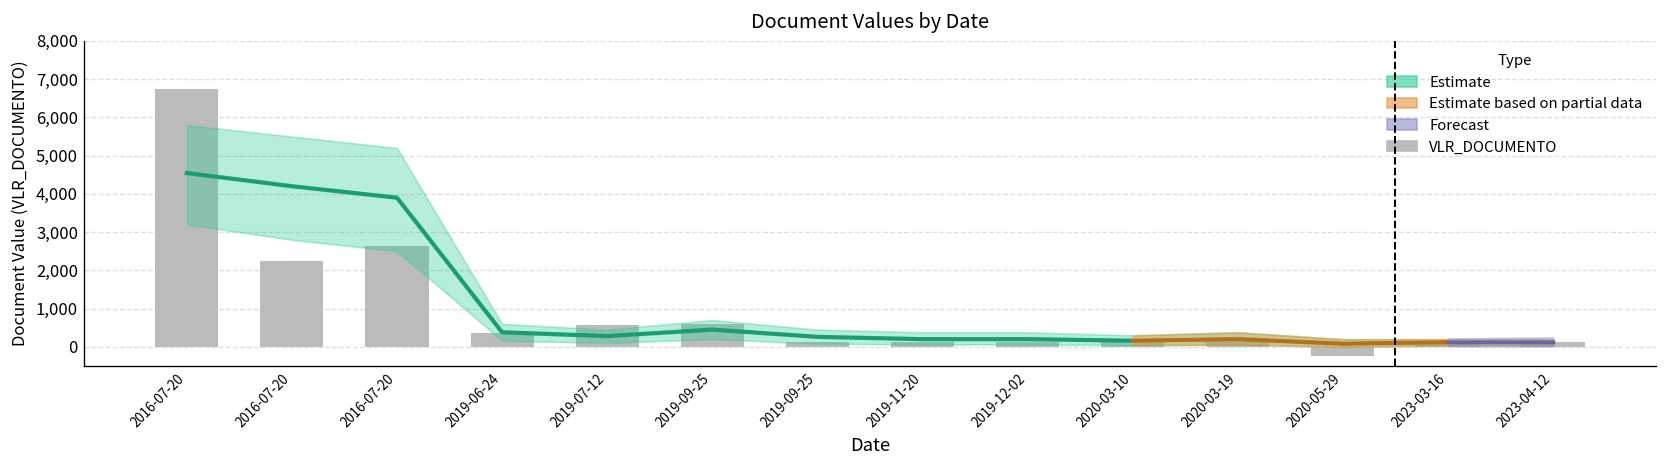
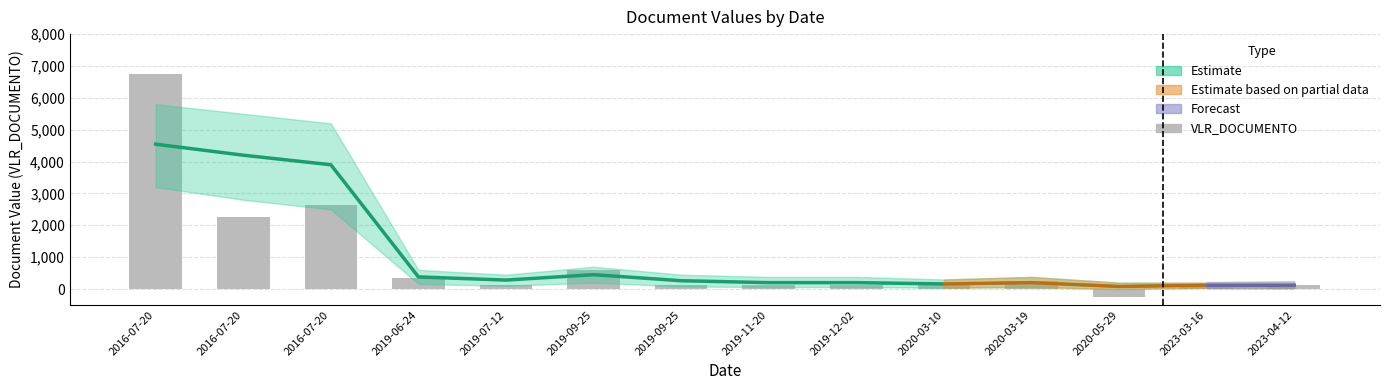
VLR_DOCUMENTO, 2019-07-12: 600 -> 100
